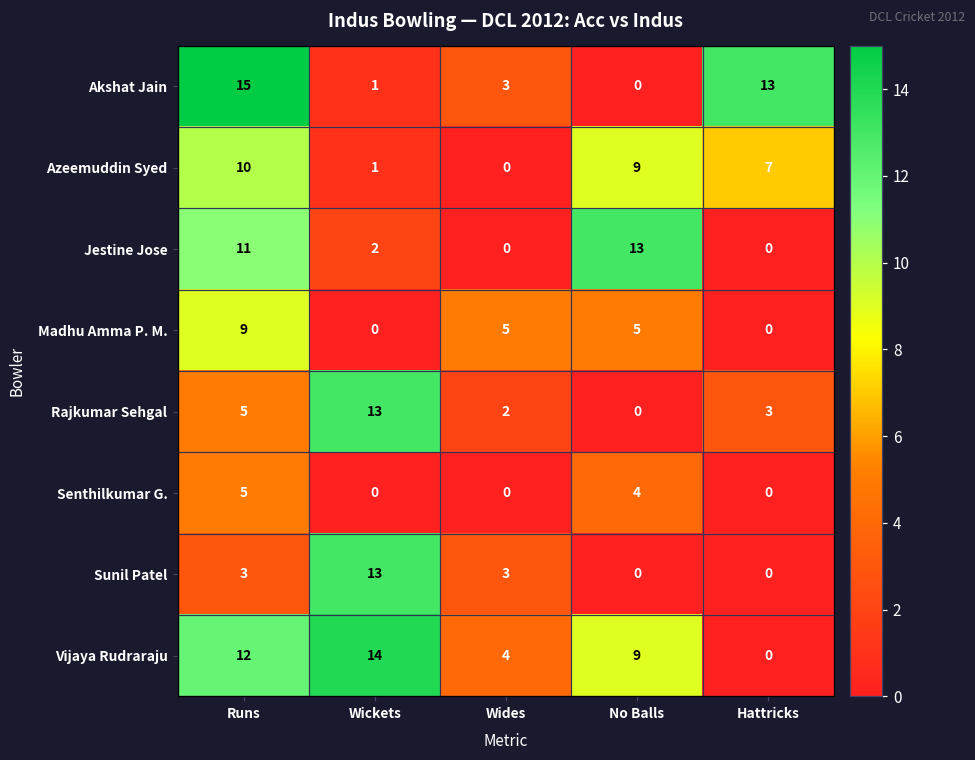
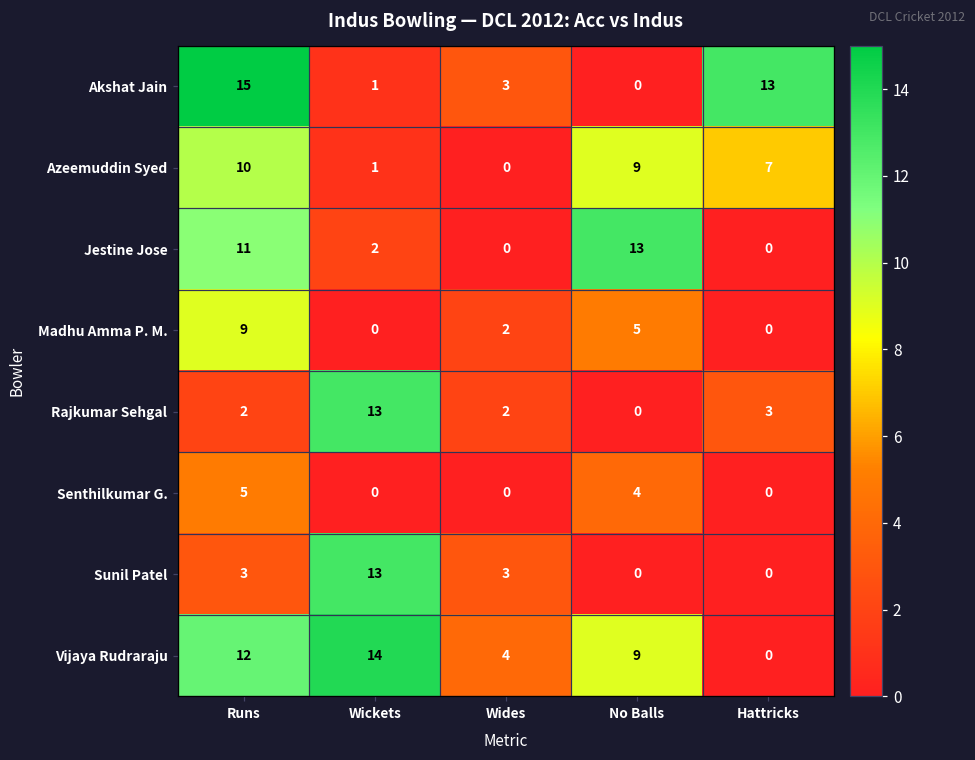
Madhu Amma P. M., Wides: 5 -> 2
Rajkumar Sehgal, Runs: 5 -> 2
